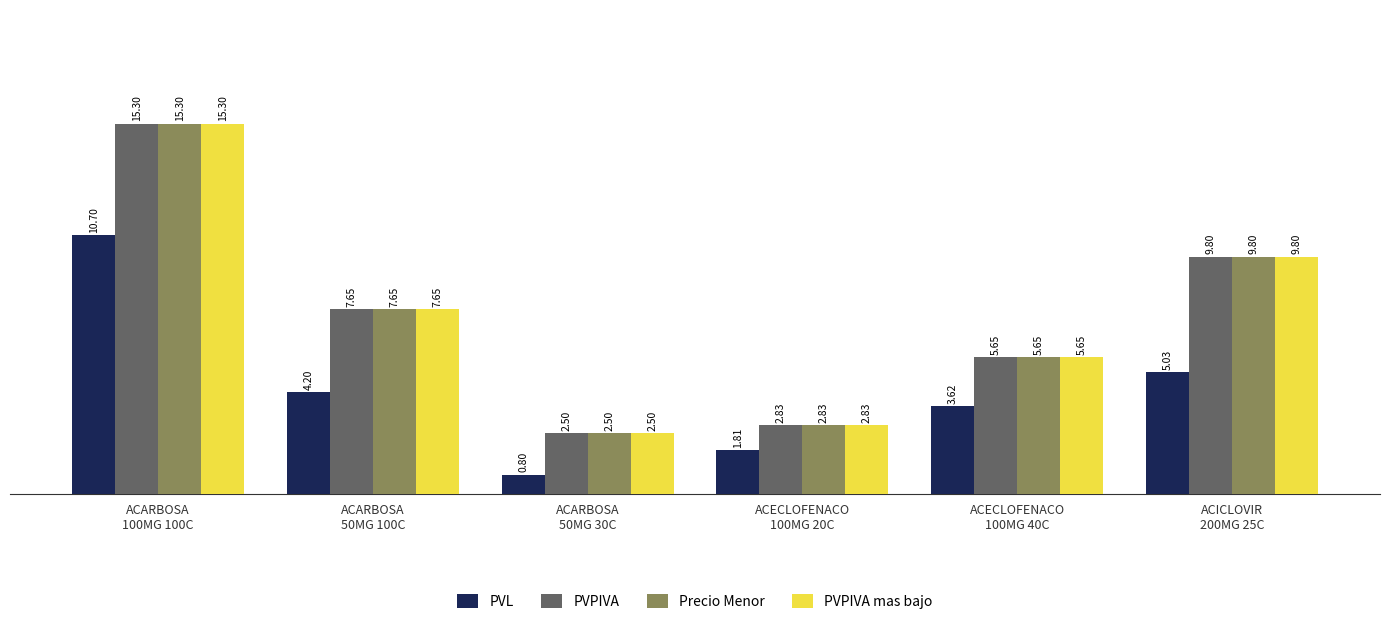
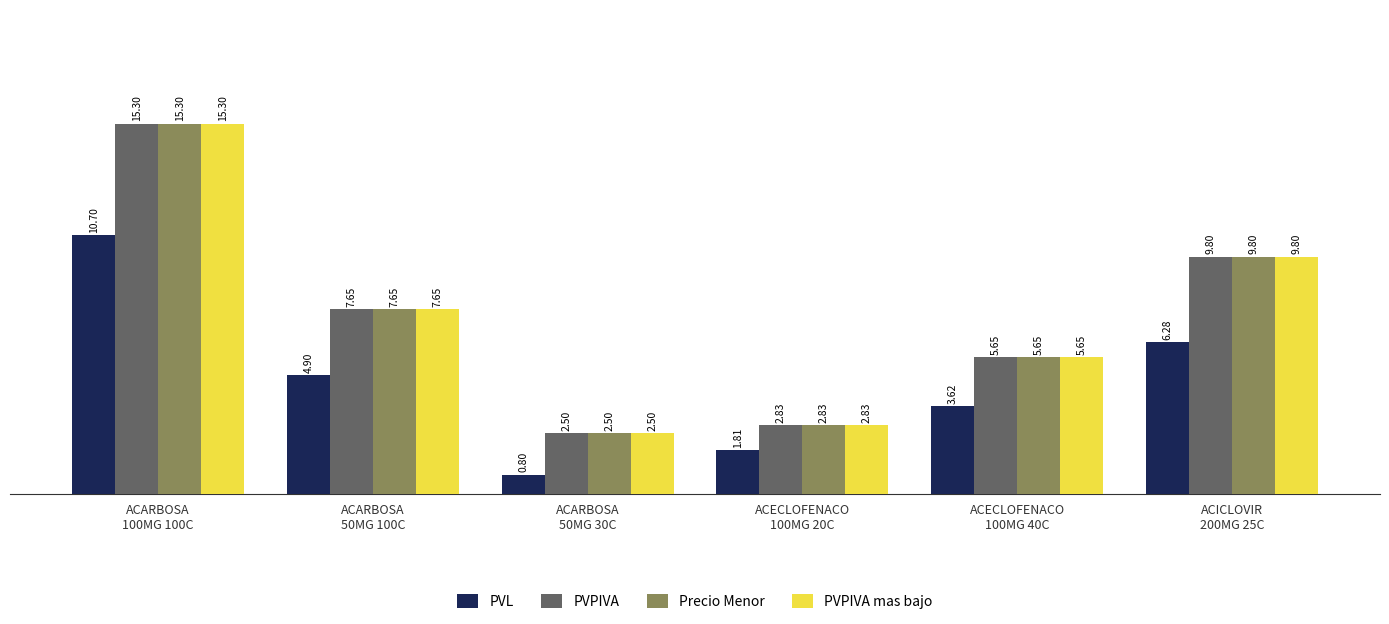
PVL, ACARBOSA 50MG 100C: 4.20 -> 4.90
PVL, ACICLOVIR 200MG 25C: 5.03 -> 6.28
